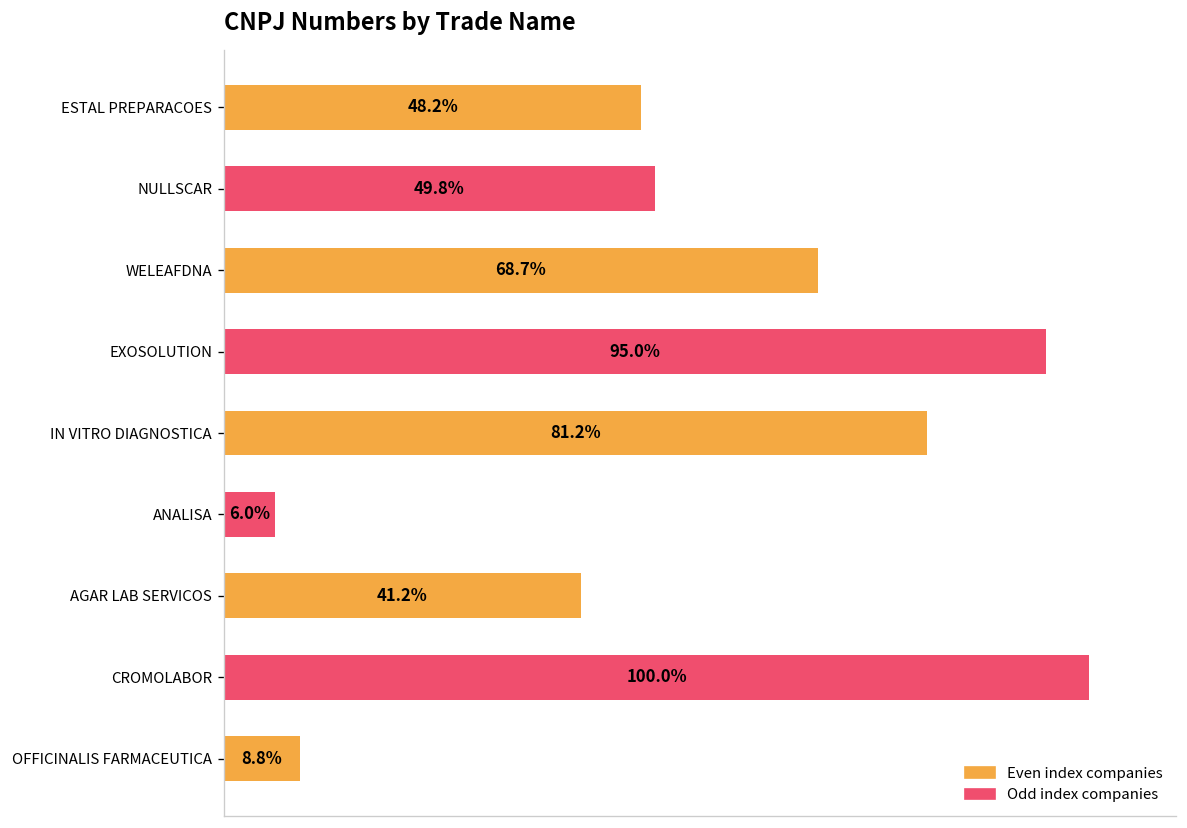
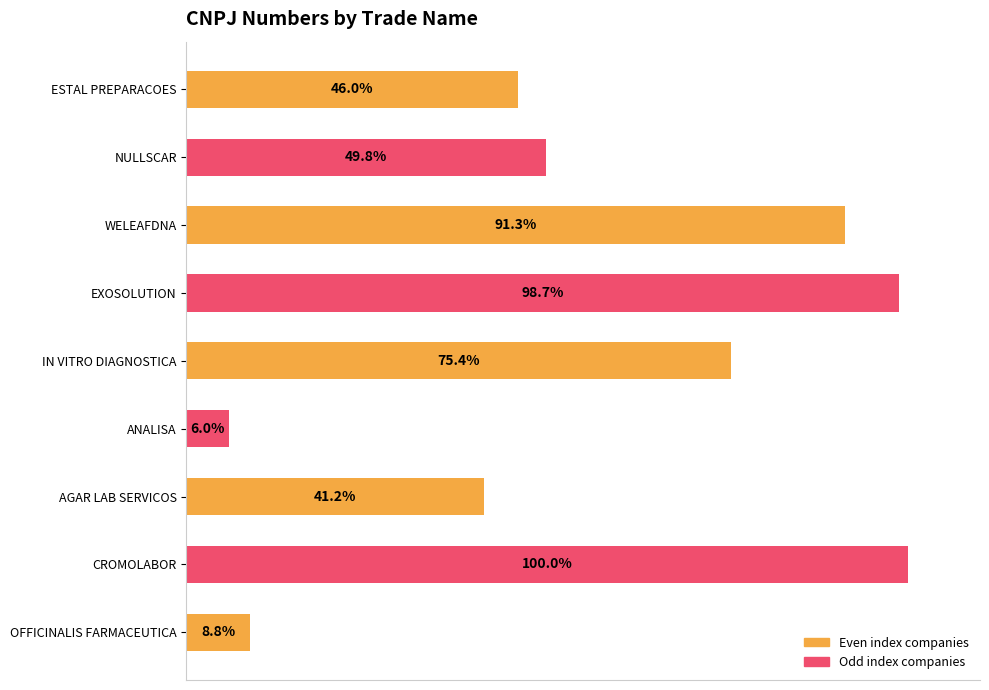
ESTAL PREPARACOES: 48.2% -> 46.0%
WELEAFDNA: 68.7% -> 91.3%
EXOSOLUTION: 95.0% -> 98.7%
IN VITRO DIAGNOSTICA: 81.2% -> 75.4%
